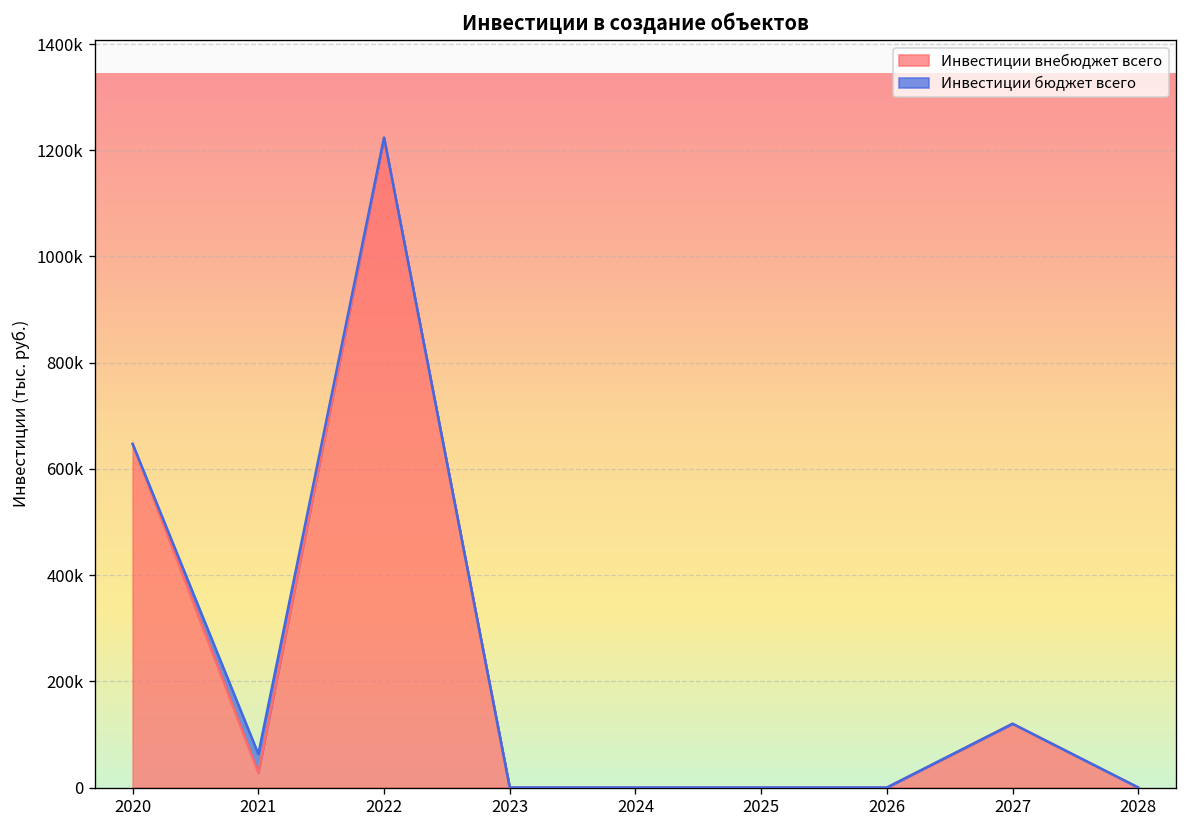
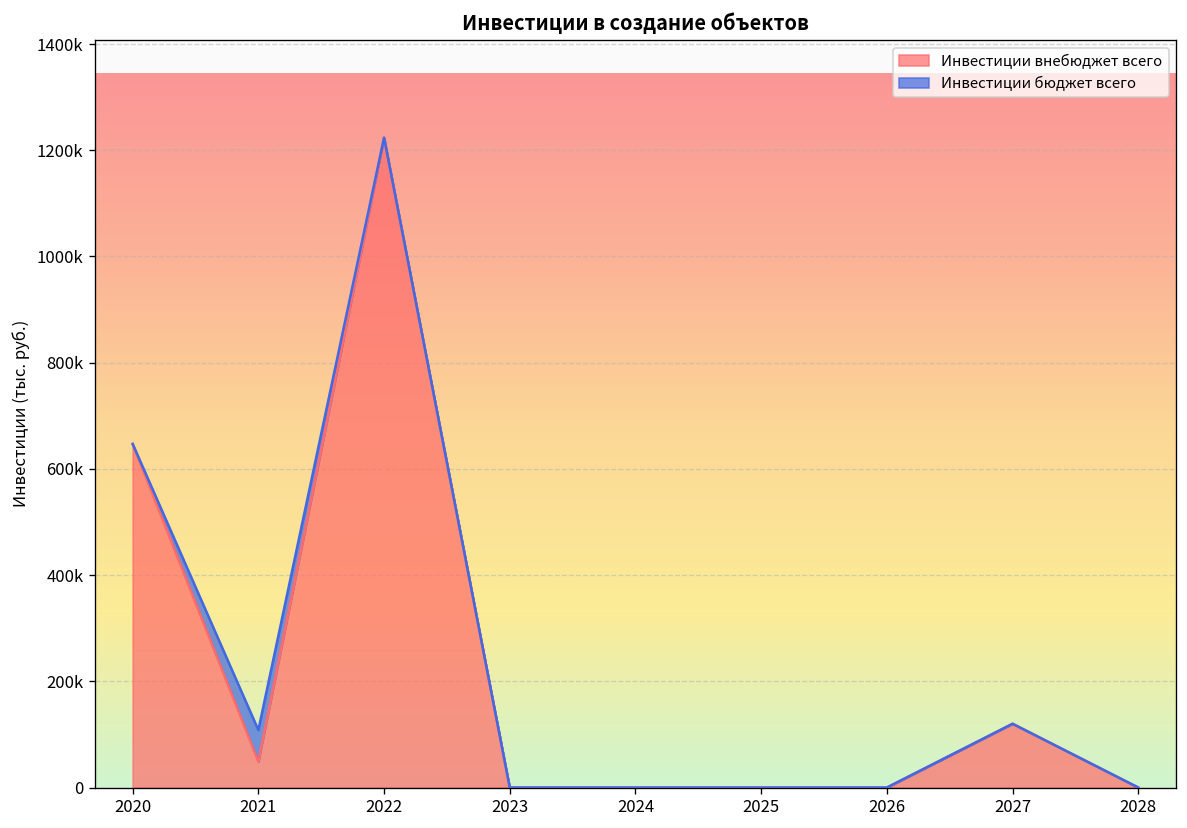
Инвестиции внебюджет всего, 2021: 30000 -> 50000
Инвестиции бюджет всего, 2021: 40000 -> 60000
